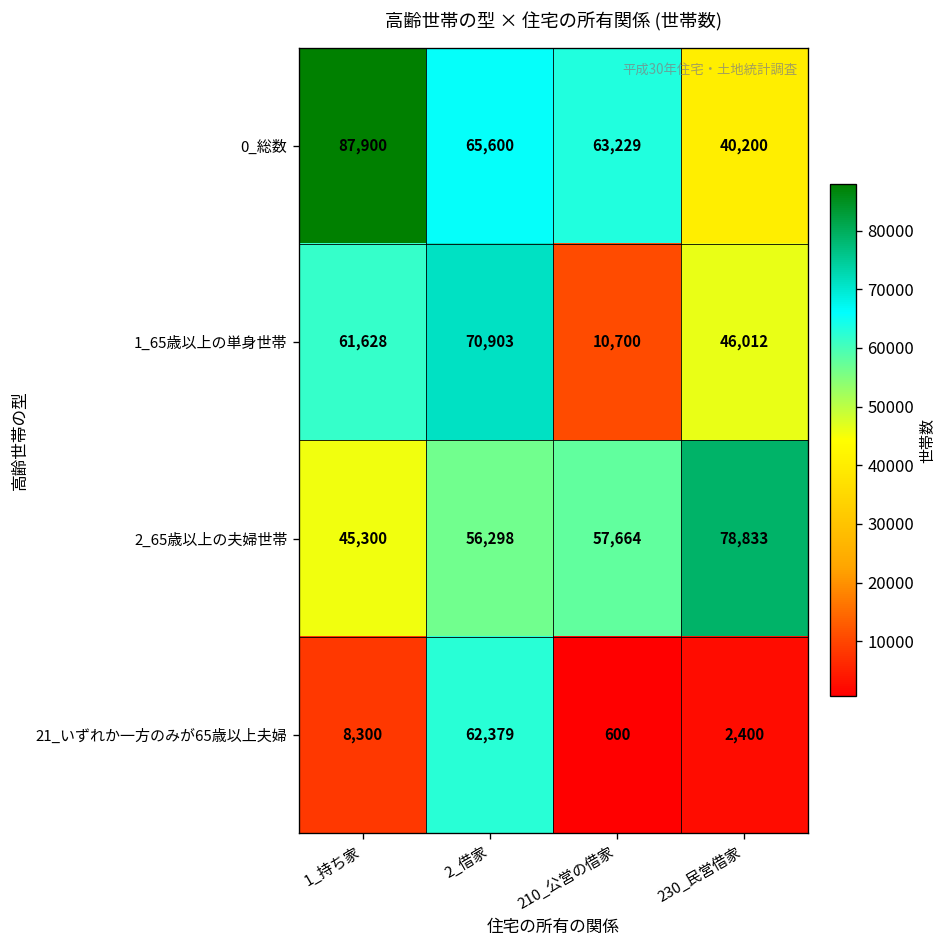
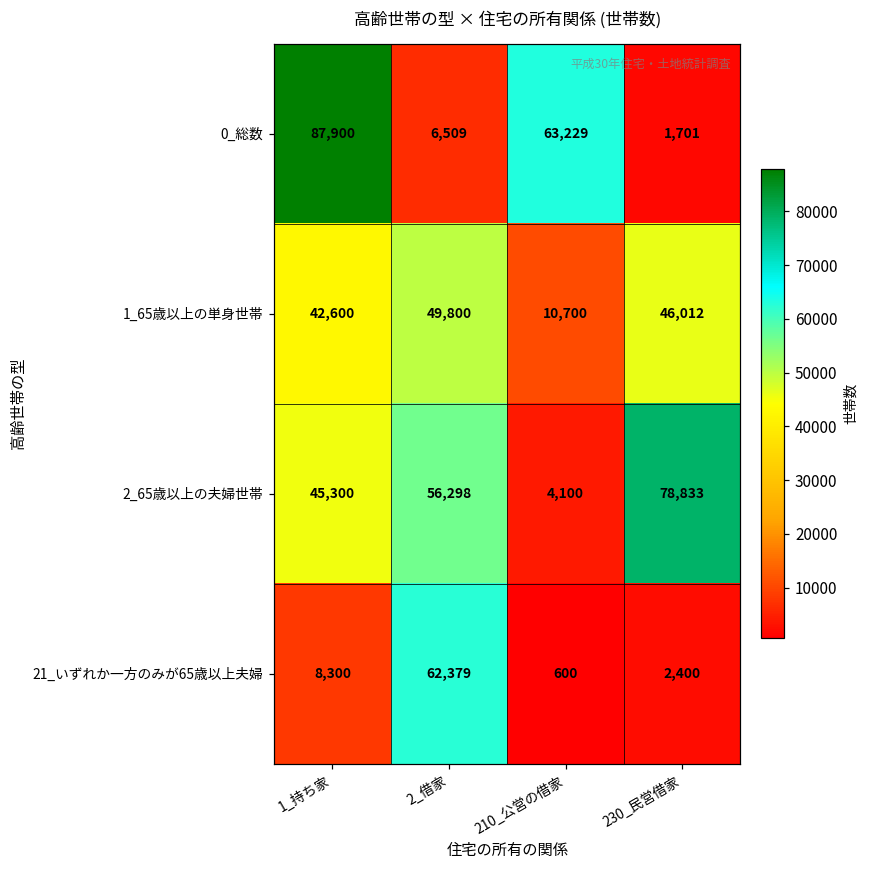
0_総数, 2_借家: 65,600 -> 6,509
0_総数, 230_民営借家: 40,200 -> 1,701
1_65歳以上の単身世帯, 1_持ち家: 61,628 -> 42,600
1_65歳以上の単身世帯, 2_借家: 70,903 -> 49,800
2_65歳以上の夫婦世帯, 210_公営の借家: 57,664 -> 4,100
